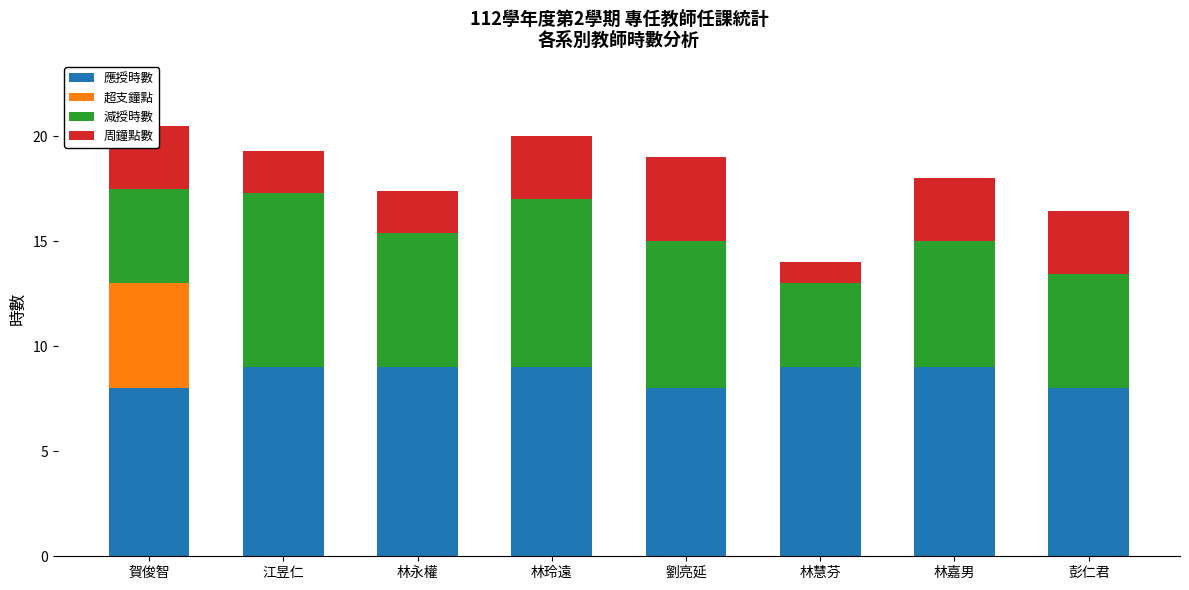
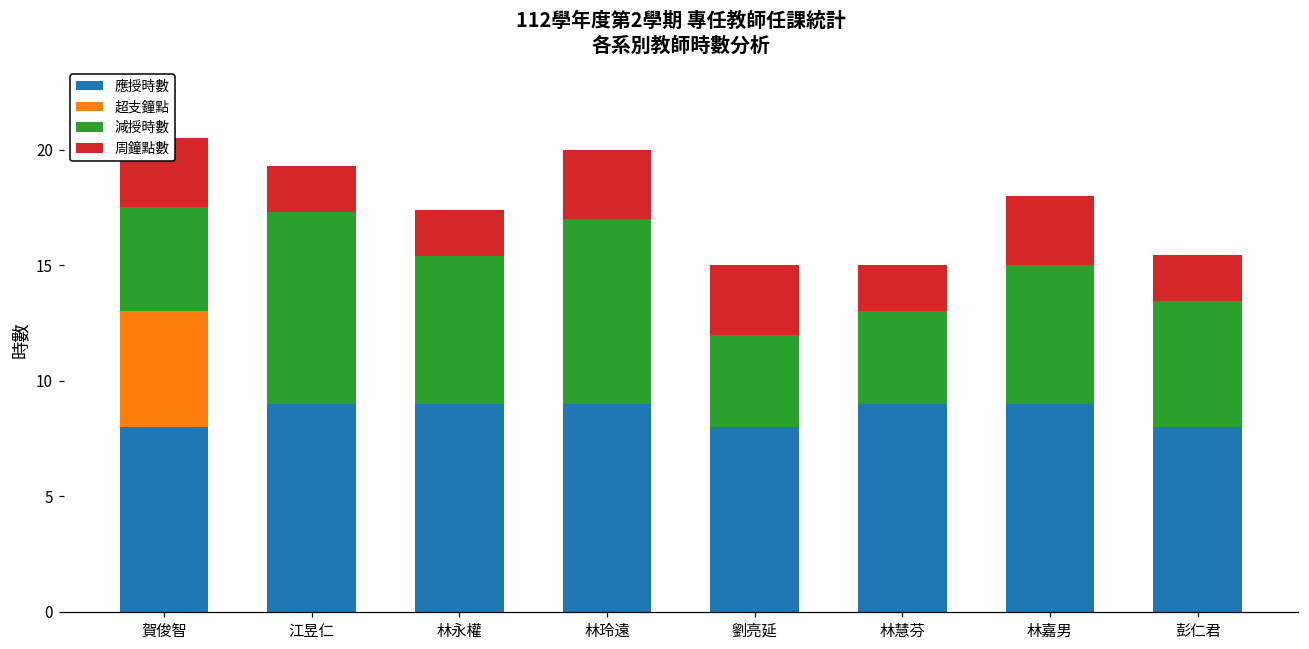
減授時數, 劉亮延: 7 -> 4
周鐘點數, 劉亮延: 4 -> 3
周鐘點數, 林慧芬: 1 -> 2
周鐘點數, 彭仁君: 3 -> 2
